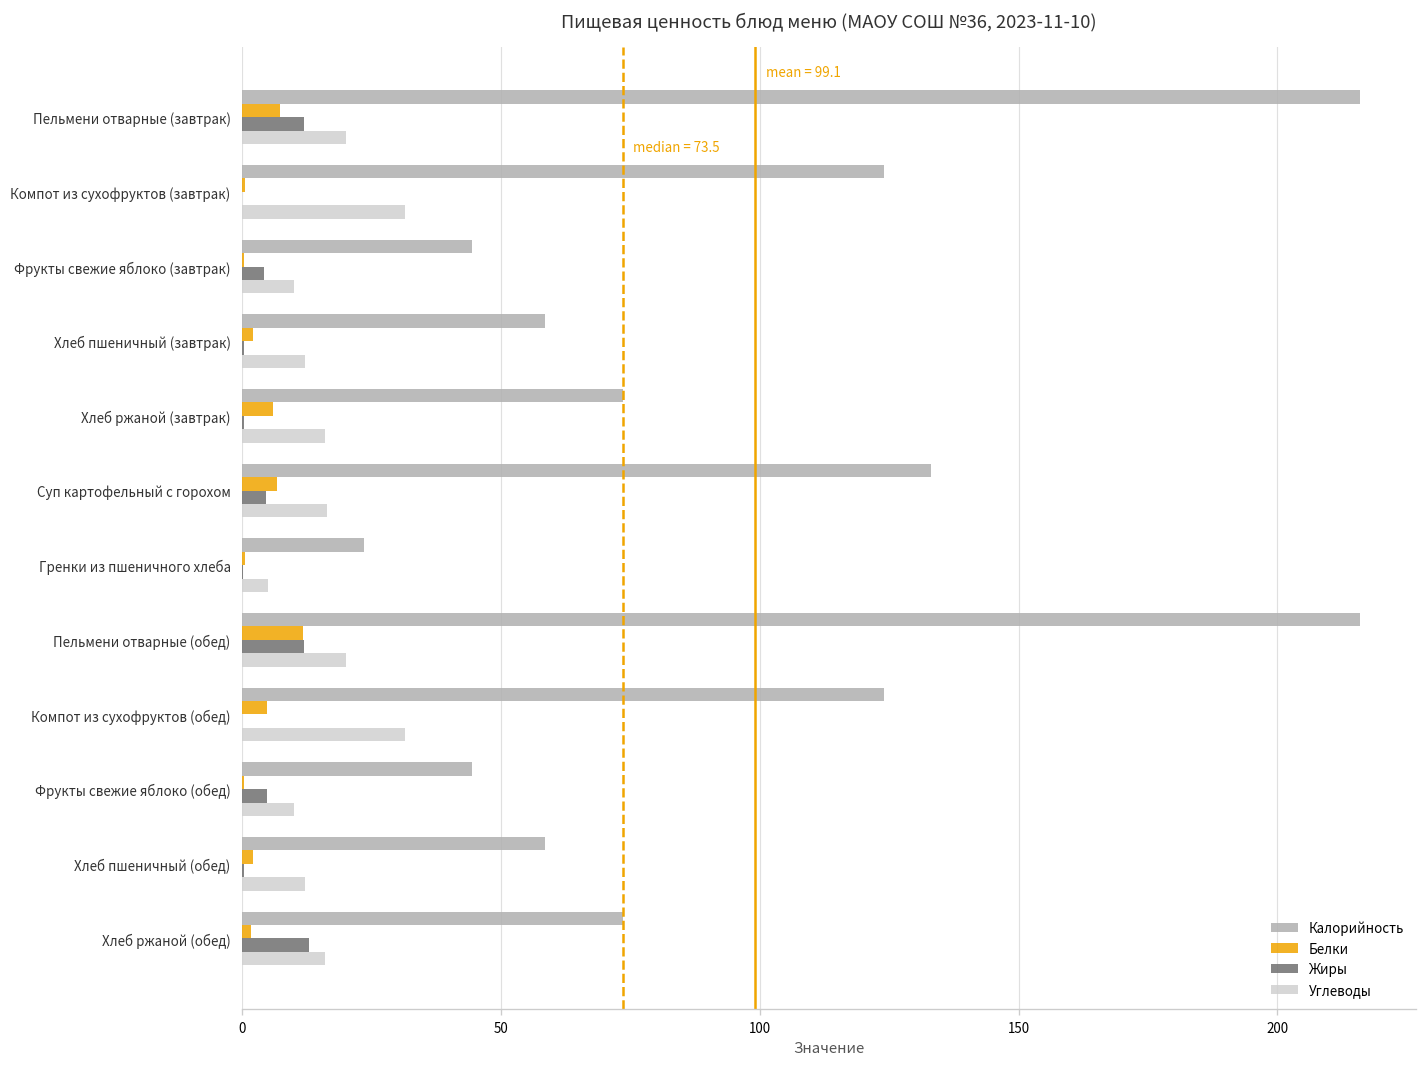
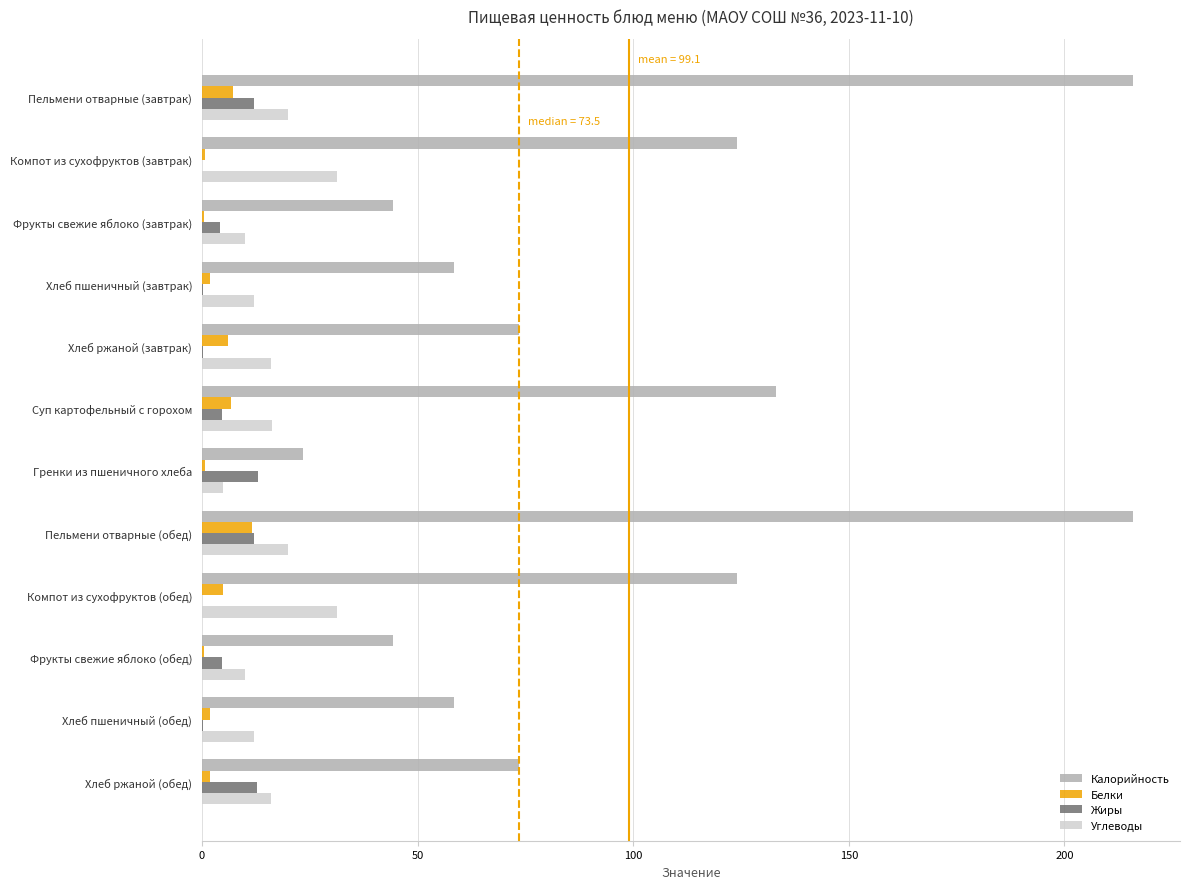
Жиры, Гренки из пшеничного хлеба: 0 -> 13
